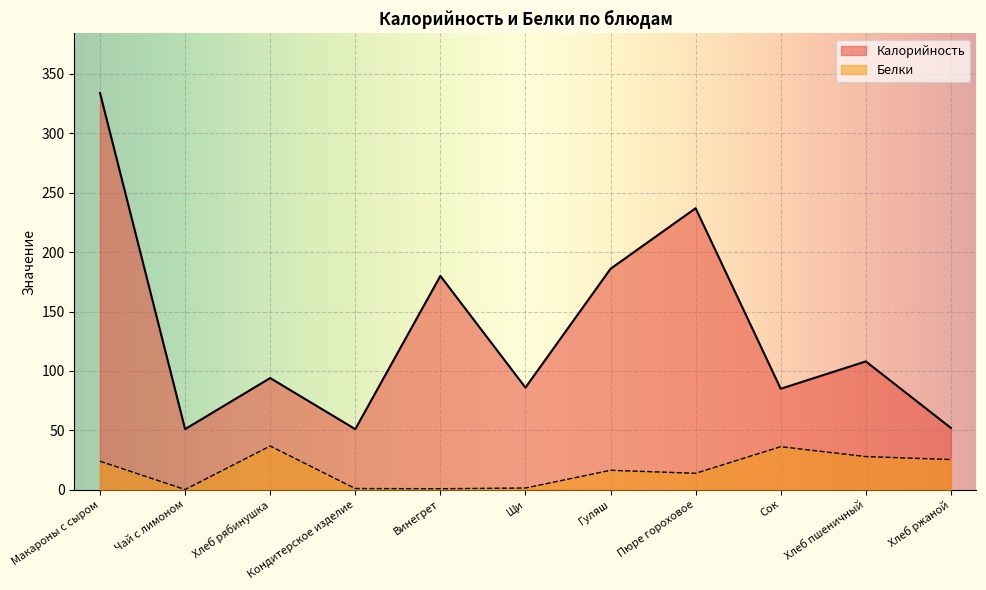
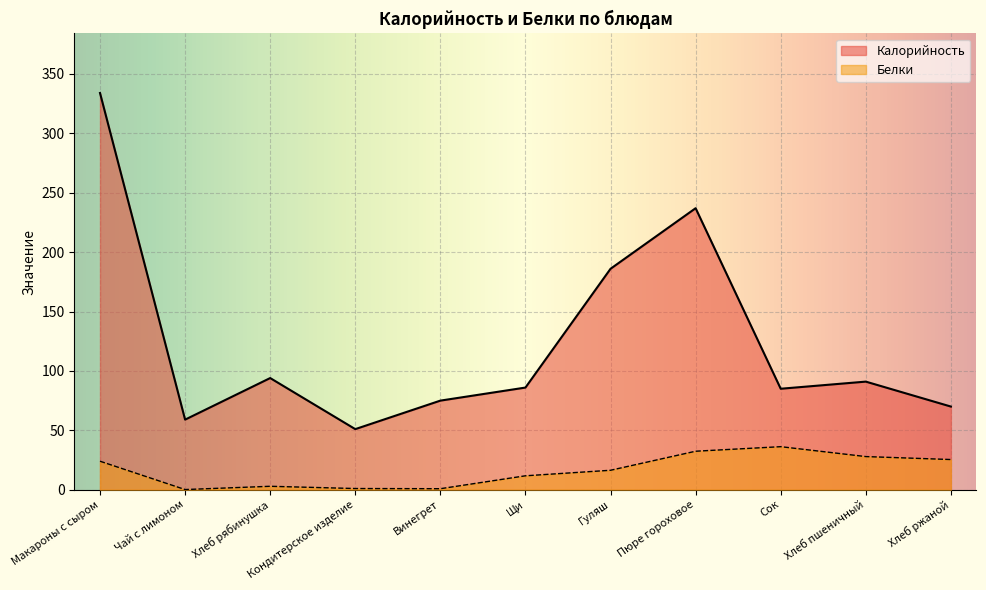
Калорийность, Чай с лимоном: 51 -> 59
Белки, Хлеб рябинушка: 37 -> 3
Калорийность, Винегрет: 180 -> 75
Белки, Щи: 1 -> 12
Белки, Пюре гороховое: 14 -> 32
Калорийность, Хлеб пшеничный: 108 -> 91
Калорийность, Хлеб ржаной: 52 -> 70
